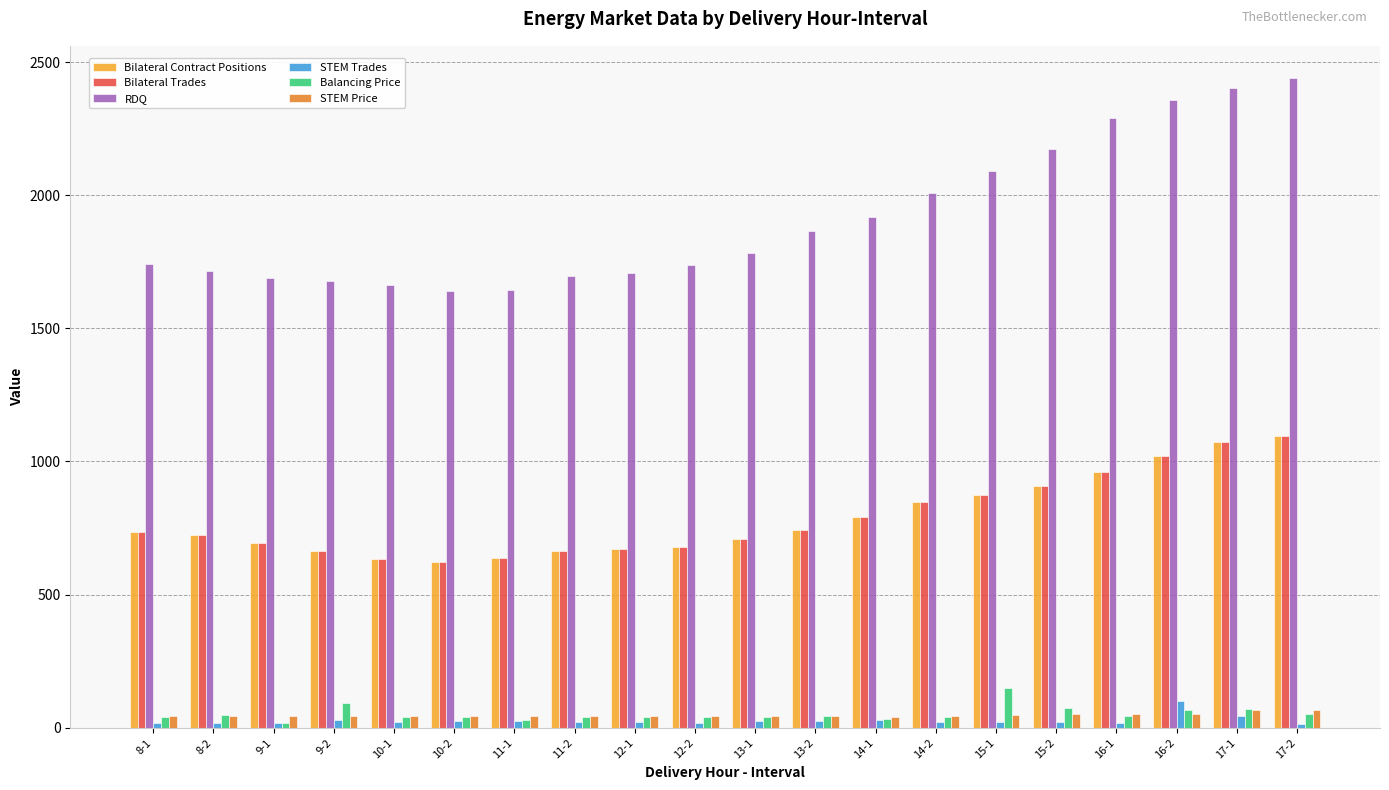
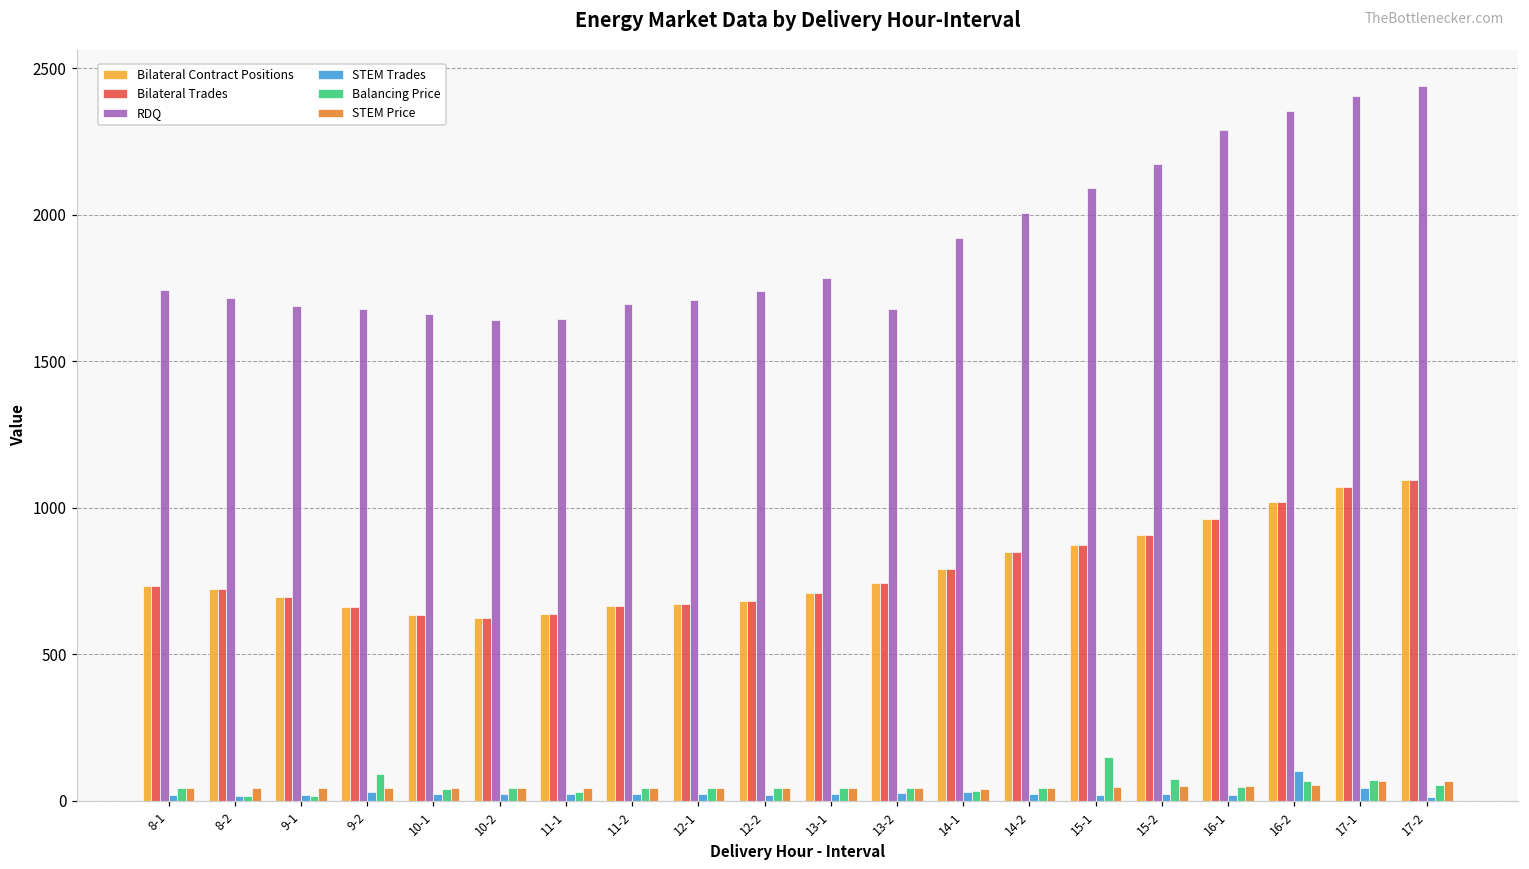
Balancing Price, 8-2: 50 -> 20
RDQ, 13-2: 1860 -> 1680
